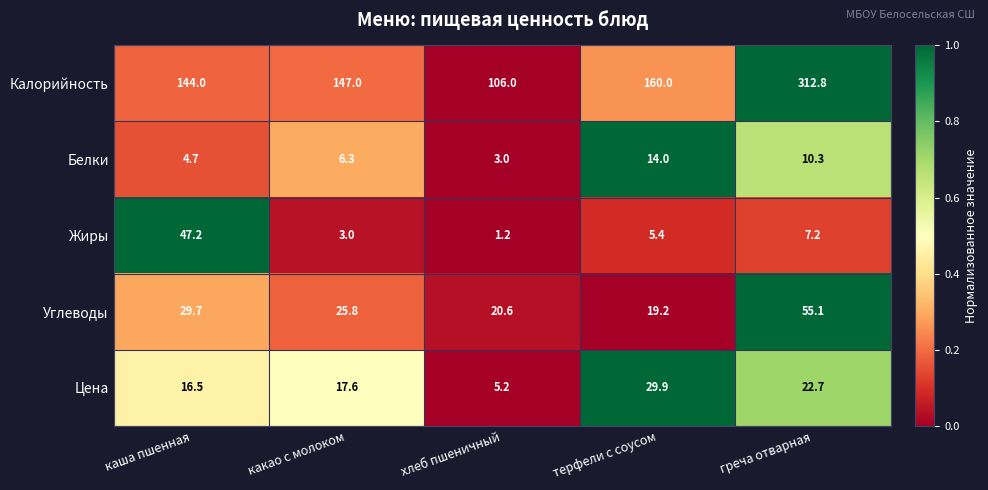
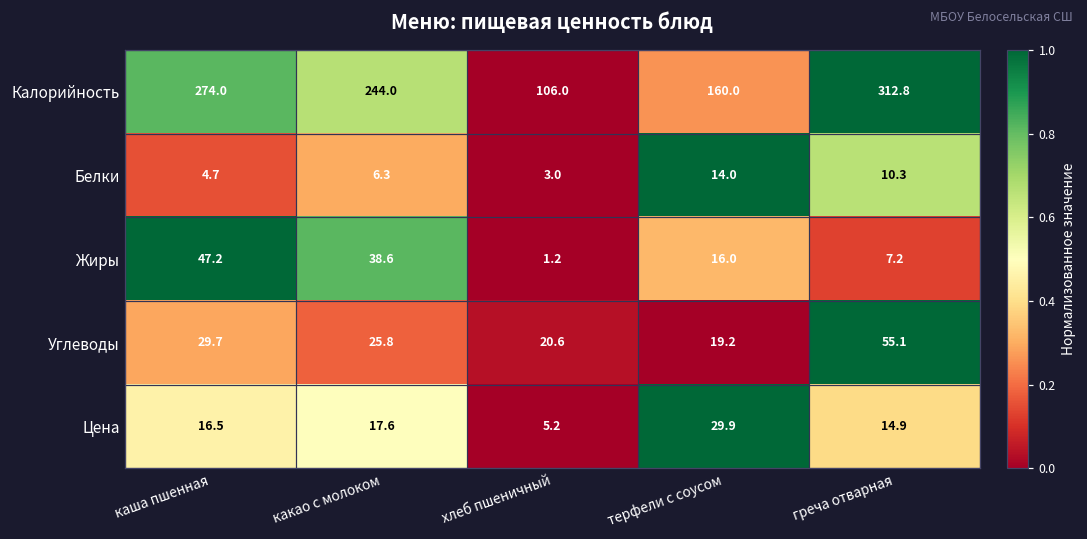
Калорийность, каша пшенная: 144.0 -> 274.0
Калорийность, какао с молоком: 147.0 -> 244.0
Жиры, какао с молоком: 3.0 -> 38.6
Жиры, терфели с соусом: 5.4 -> 16.0
Цена, греча отварная: 22.7 -> 14.9
